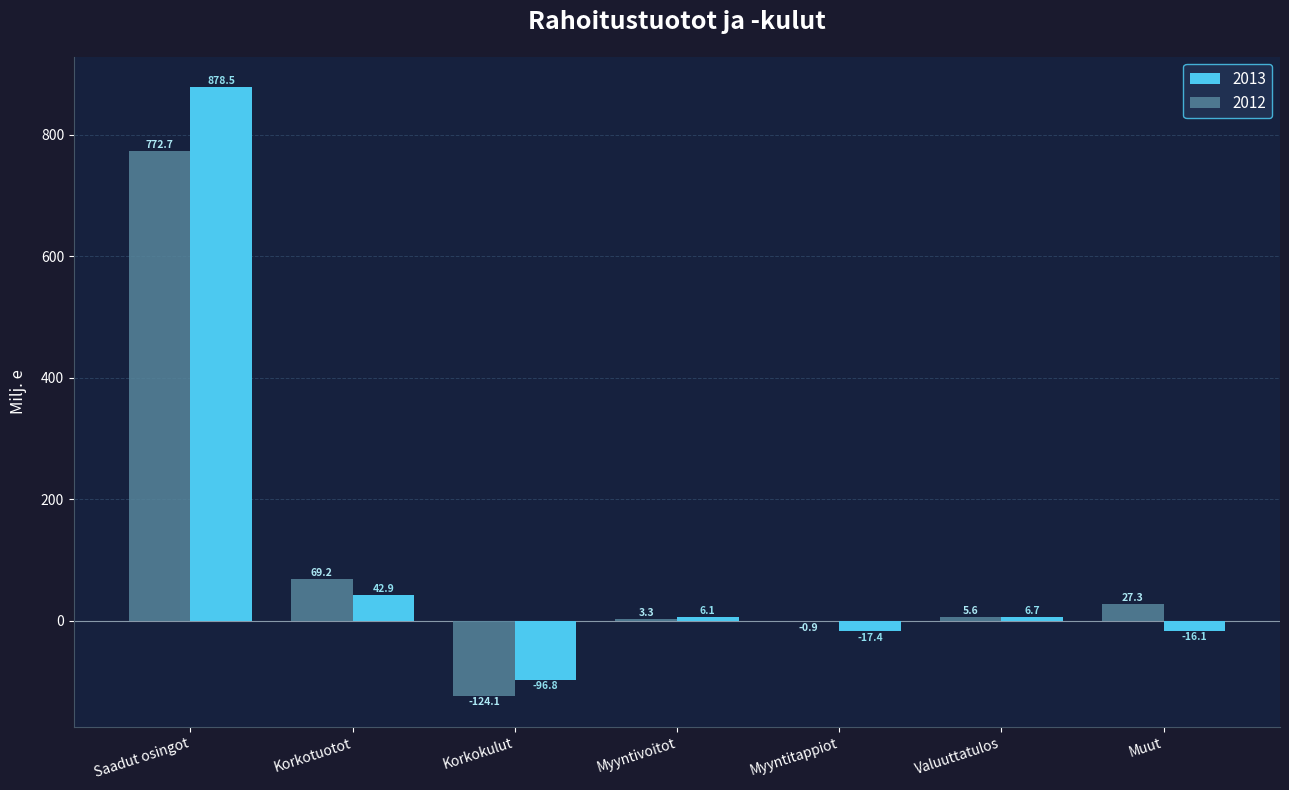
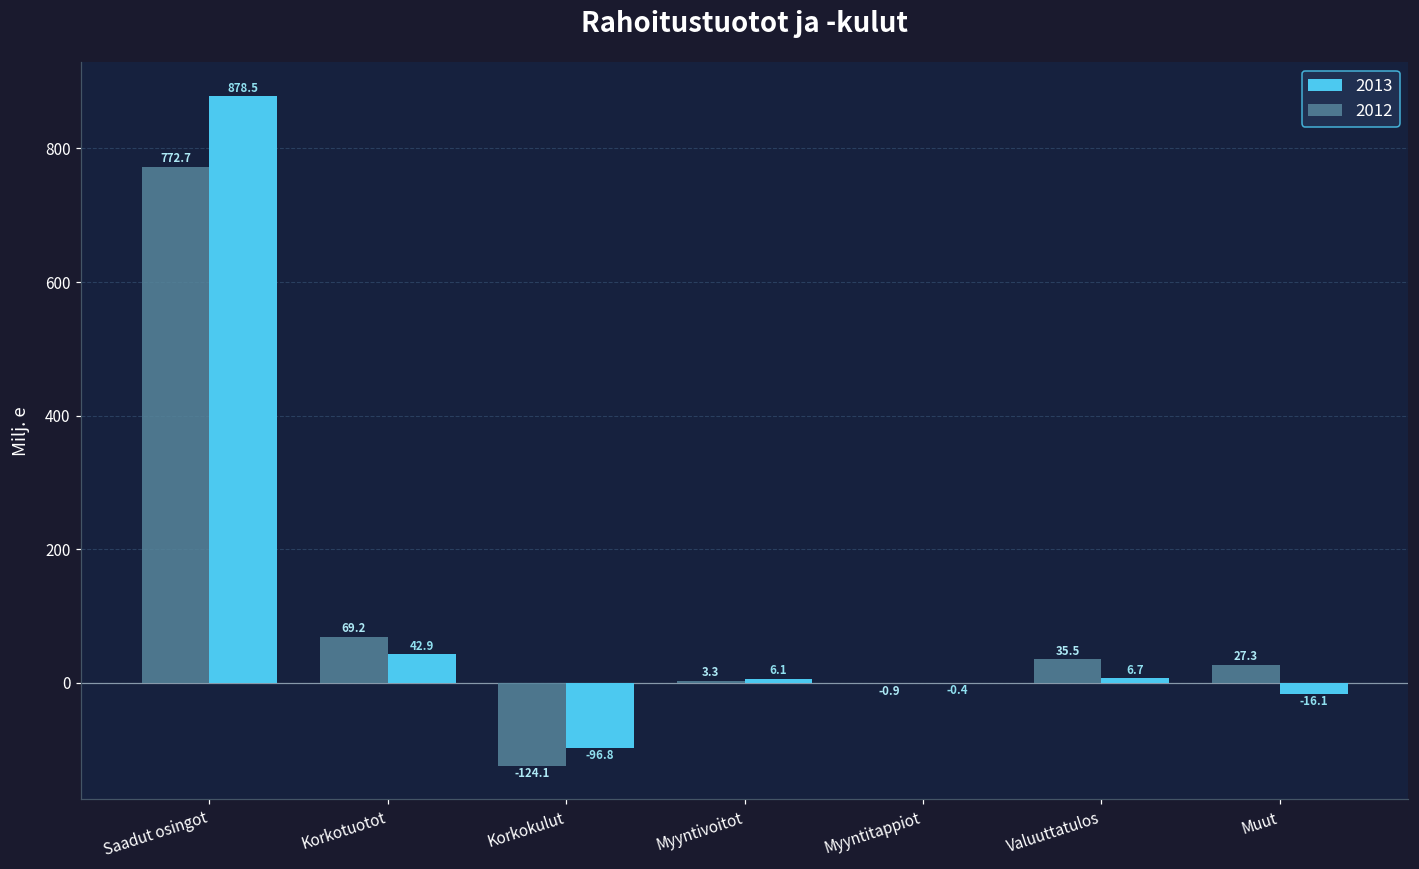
2013, Myyntitappiot: -17.4 -> -0.4
2012, Valuuttatulos: 5.6 -> 35.5
